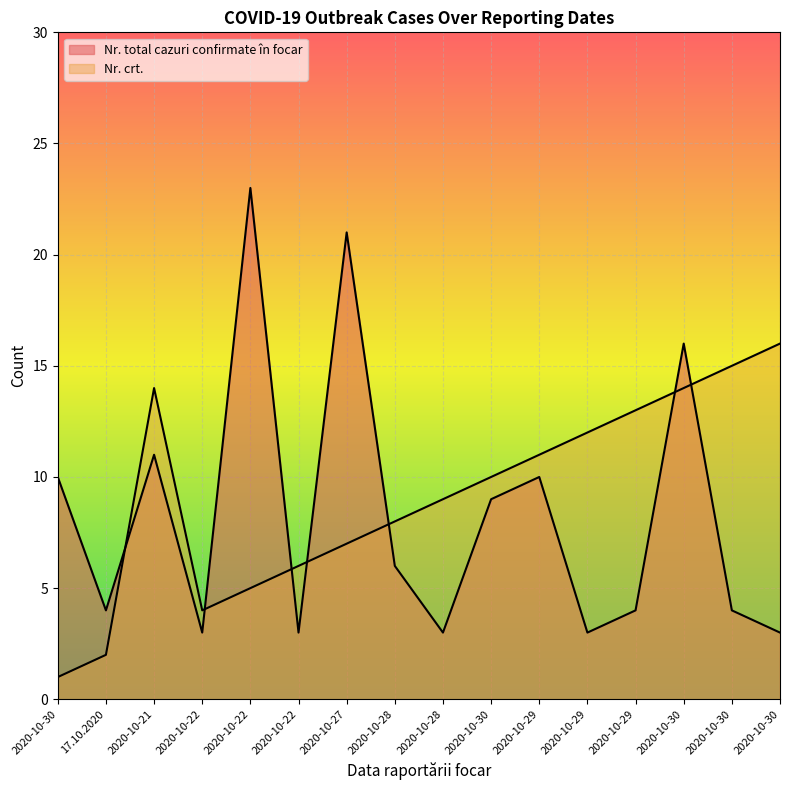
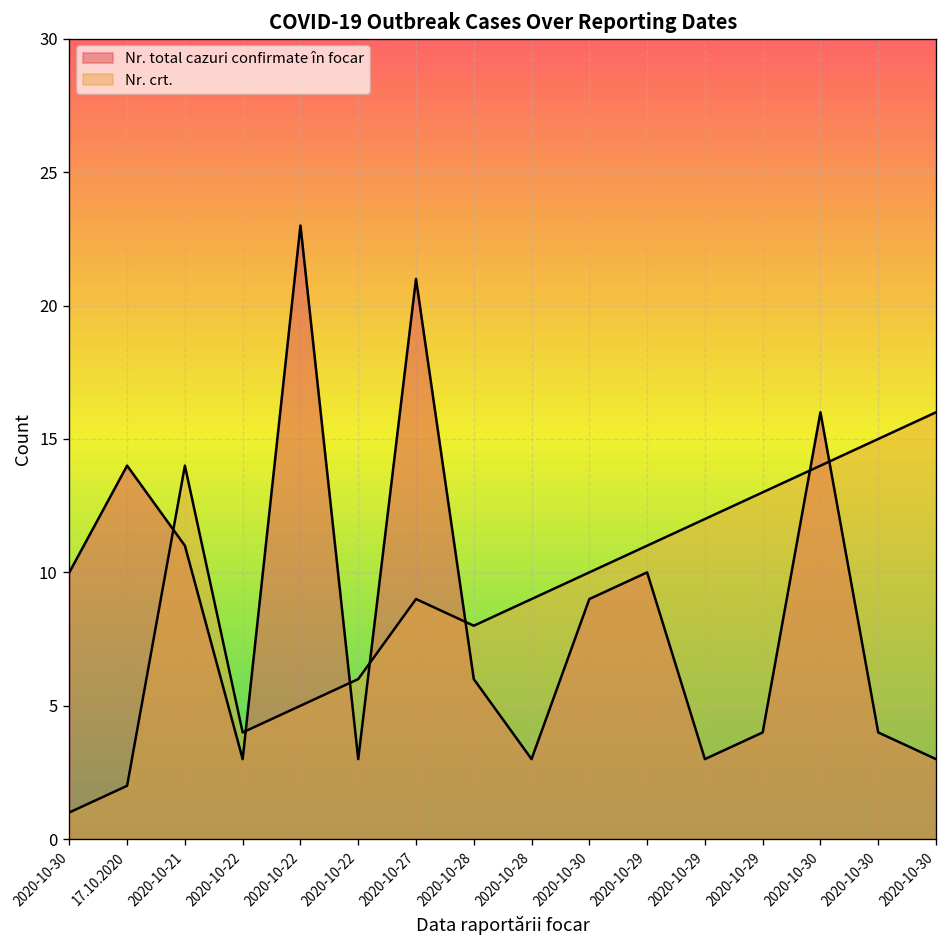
Nr. total cazuri confirmate în focar, 17.10.2020: 4 -> 14
Nr. crt., 2020-10-27: 7 -> 9
